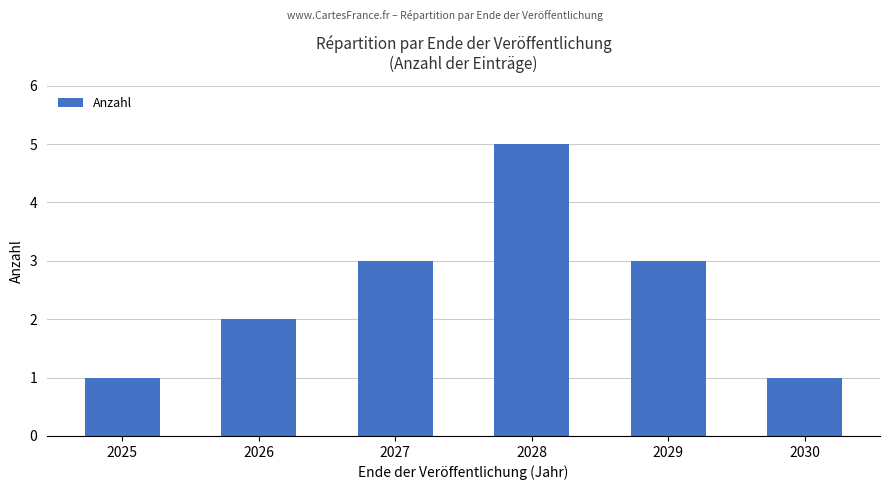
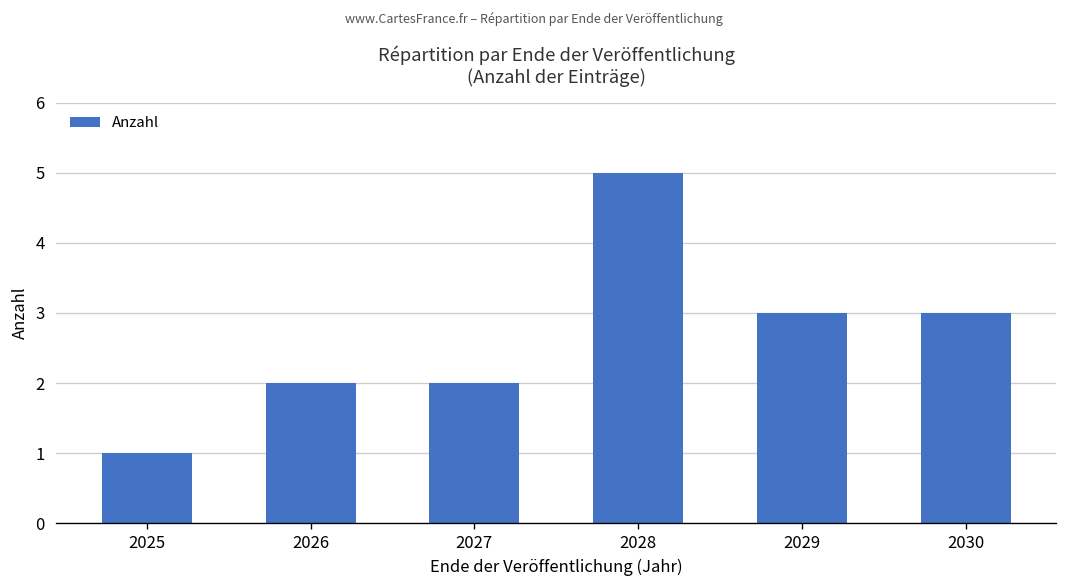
2027: 3 -> 2
2030: 1 -> 3
